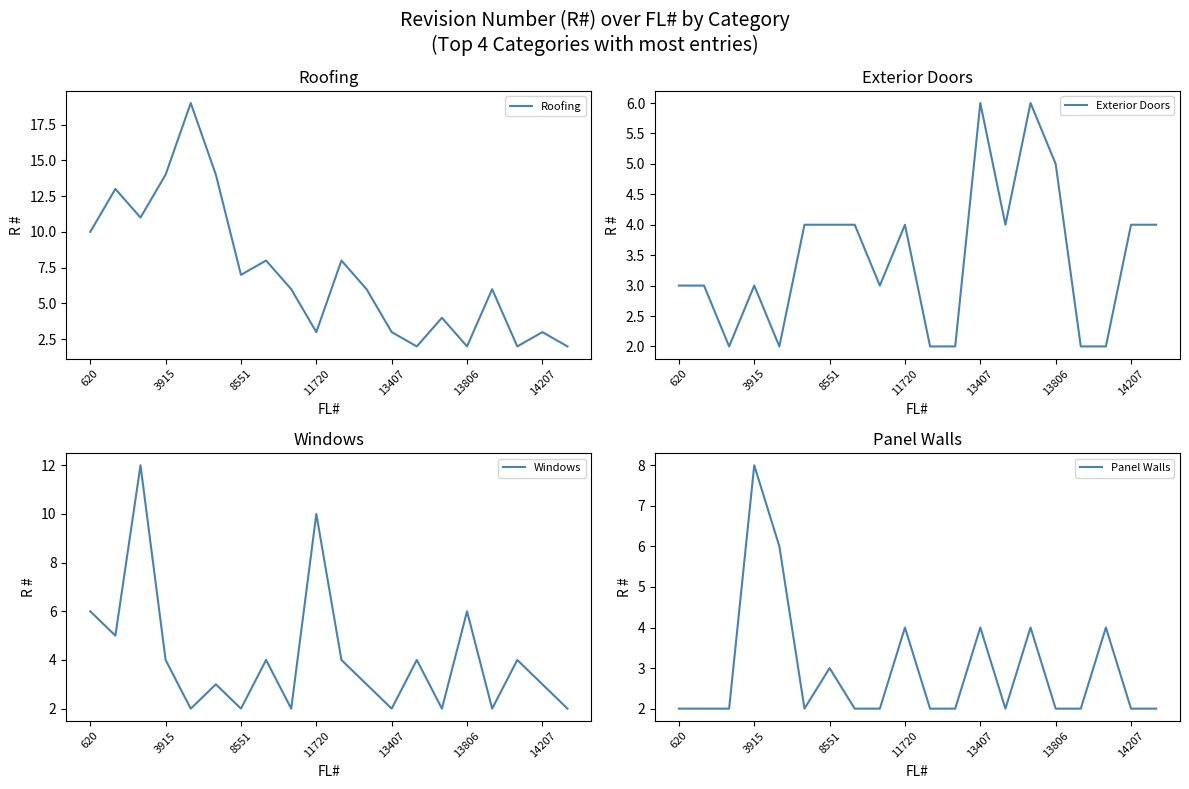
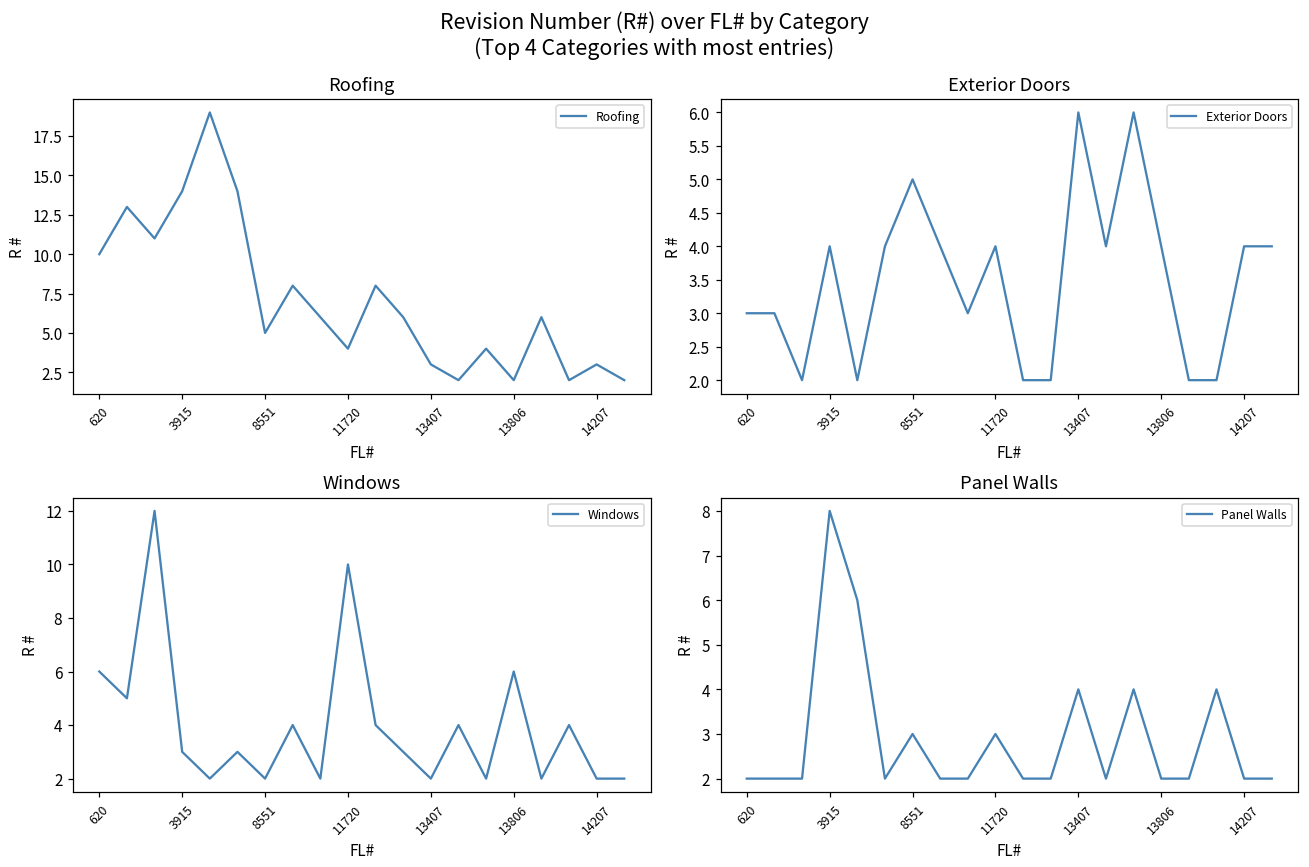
Roofing, 8551: 7 -> 5
Roofing, 11720: 3 -> 4
Exterior Doors, 3915: 3 -> 4
Exterior Doors, 8551: 4 -> 5
Exterior Doors, 13806: 5 -> 4
Windows, 3915: 4 -> 3
Windows, 14207: 3 -> 2
Panel Walls, 11720: 4 -> 3
